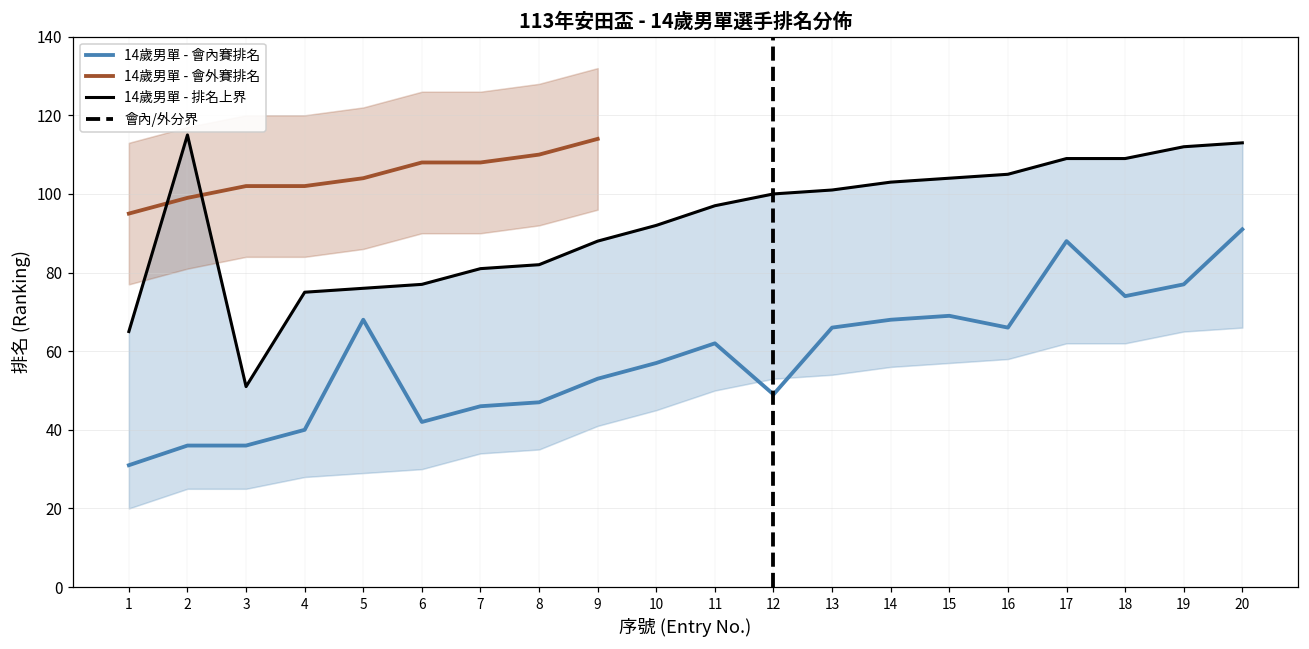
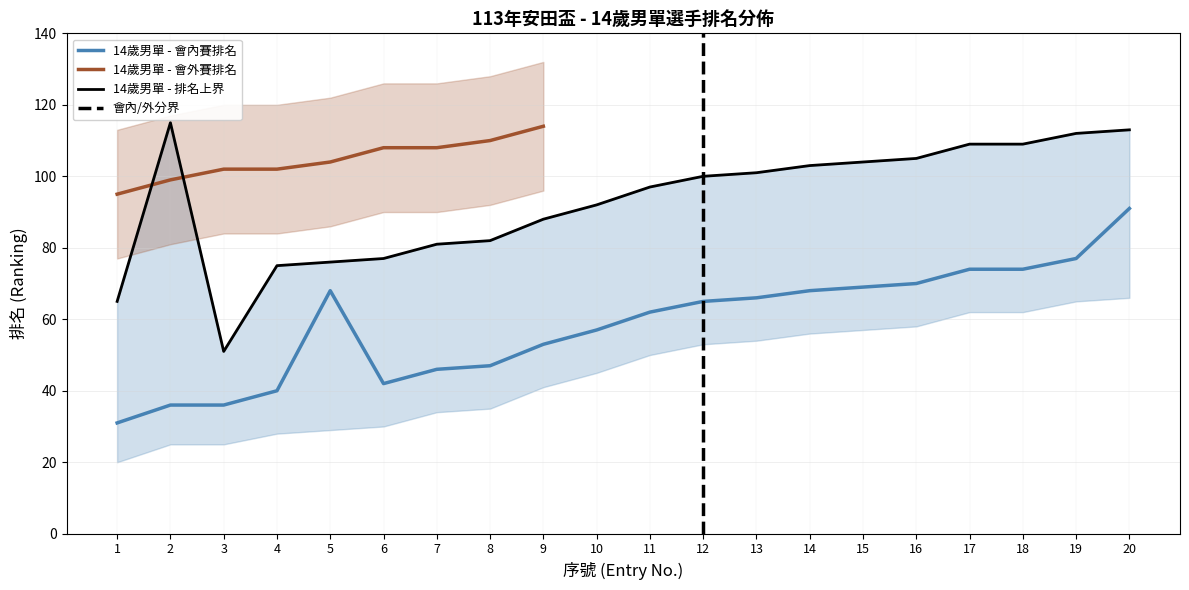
14歲男單 - 會內賽排名, 12: 49 -> 65
14歲男單 - 會內賽排名, 16: 66 -> 70
14歲男單 - 會內賽排名, 17: 88 -> 74
